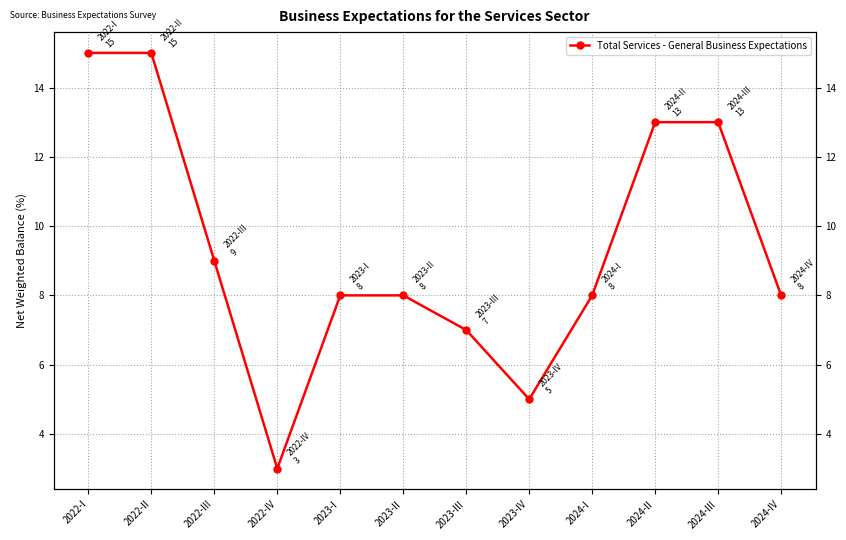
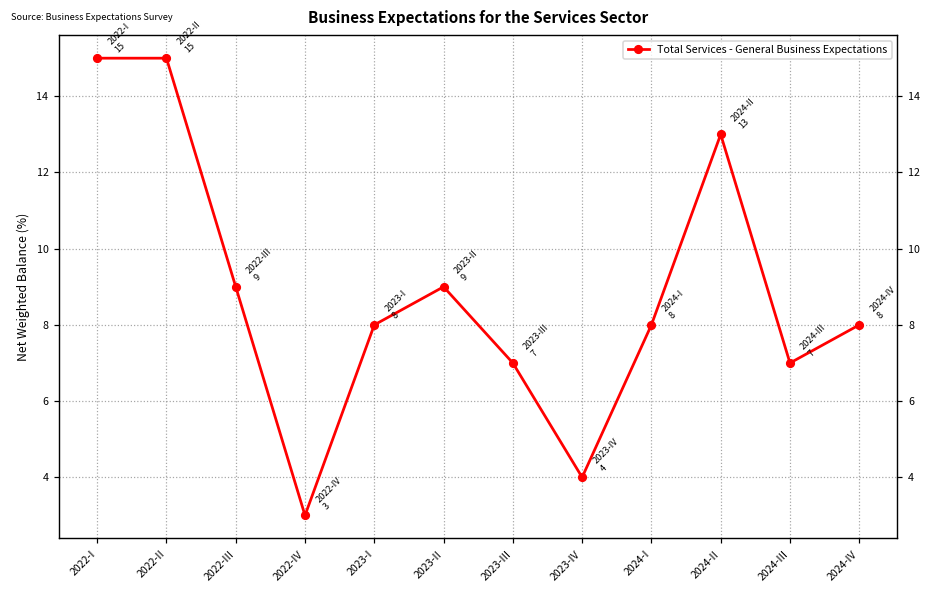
2023-II: 8 -> 9
2023-IV: 5 -> 4
2024-III: 13 -> 7
